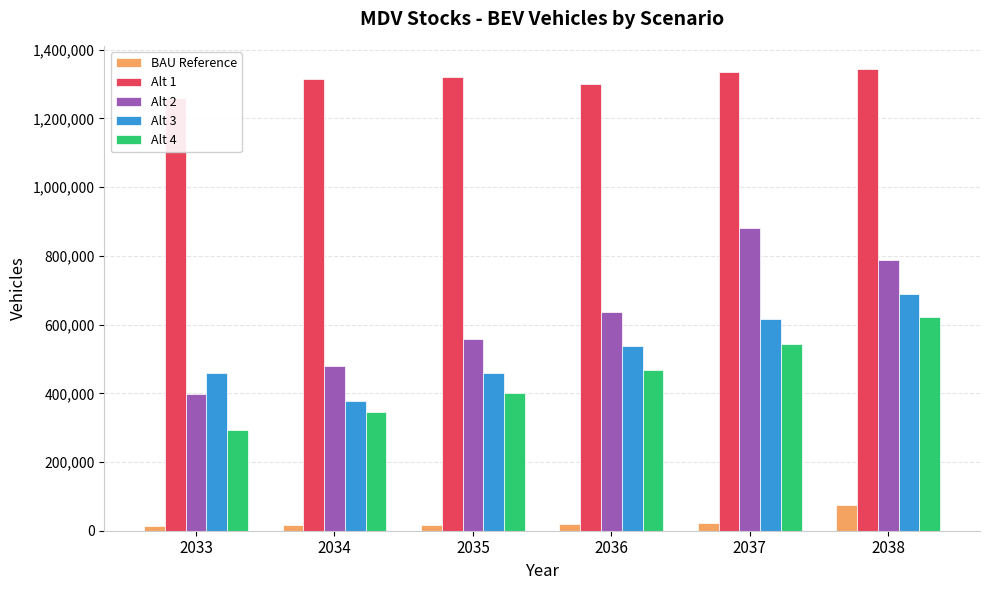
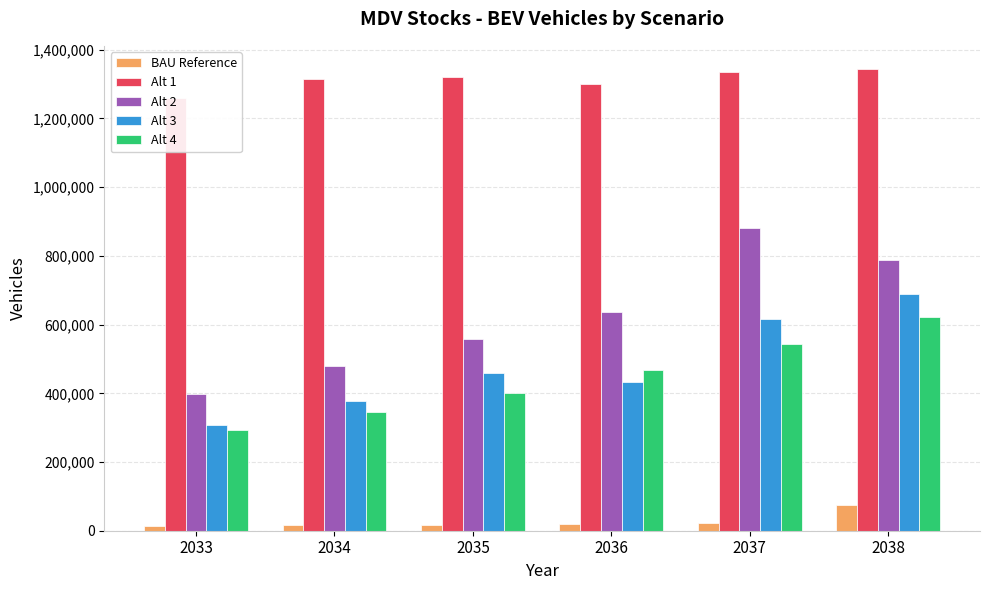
Alt 3, 2033: 460,000 -> 310,000
Alt 3, 2036: 540,000 -> 430,000
